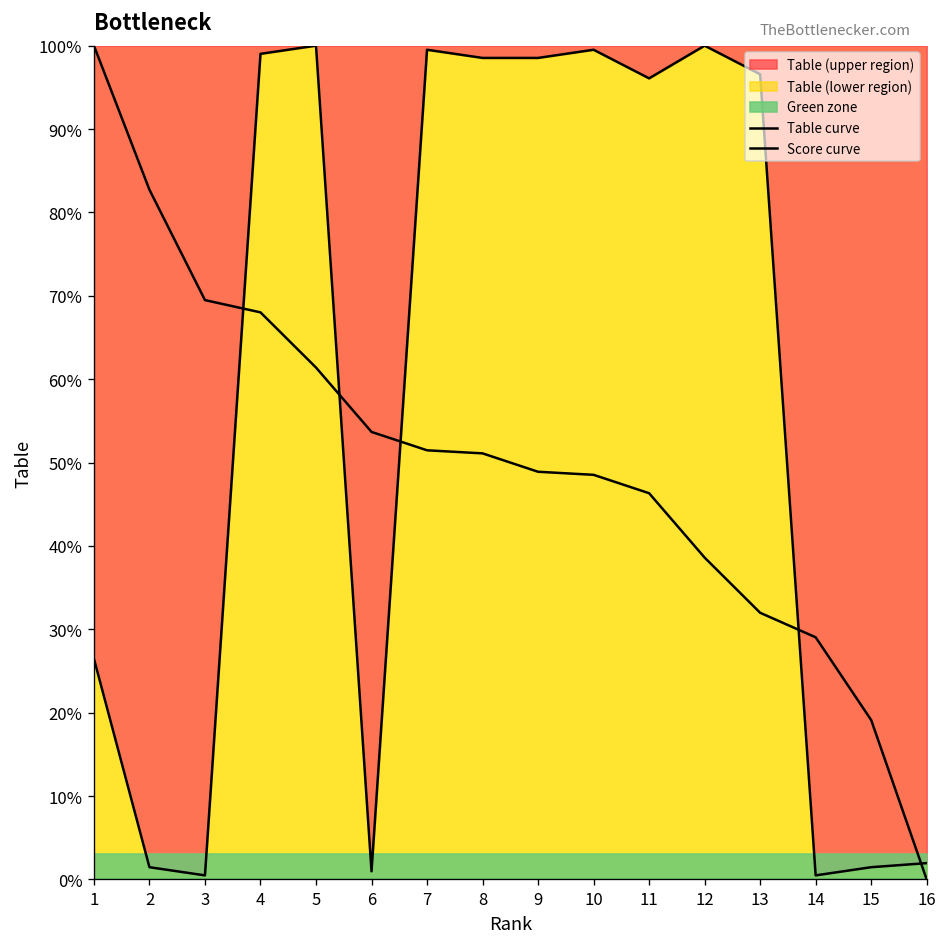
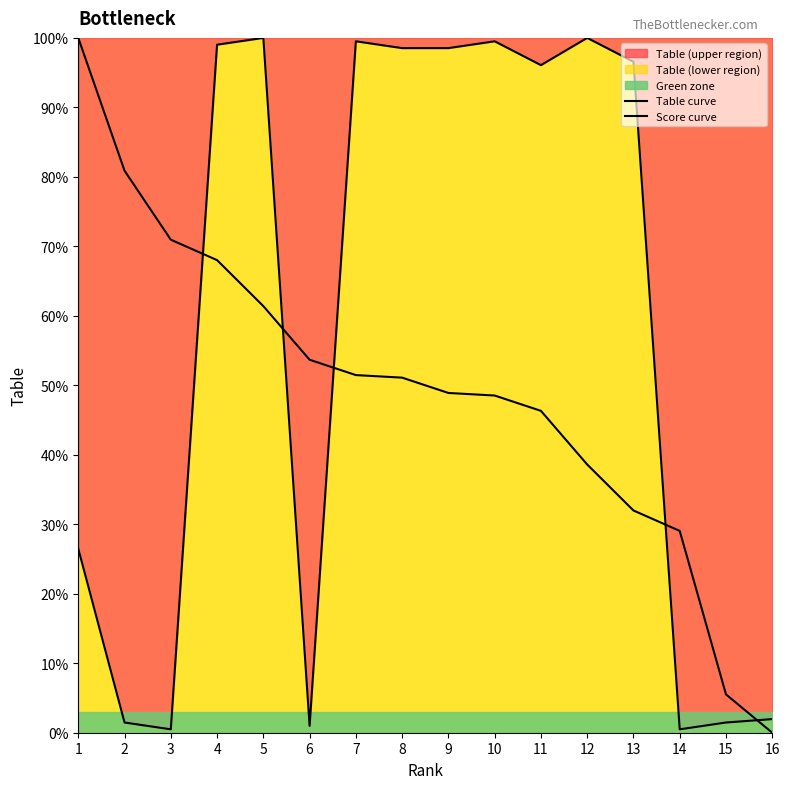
Score curve, 2: 83% -> 81%
Score curve, 3: 69% -> 71%
Score curve, 15: 19% -> 6%
